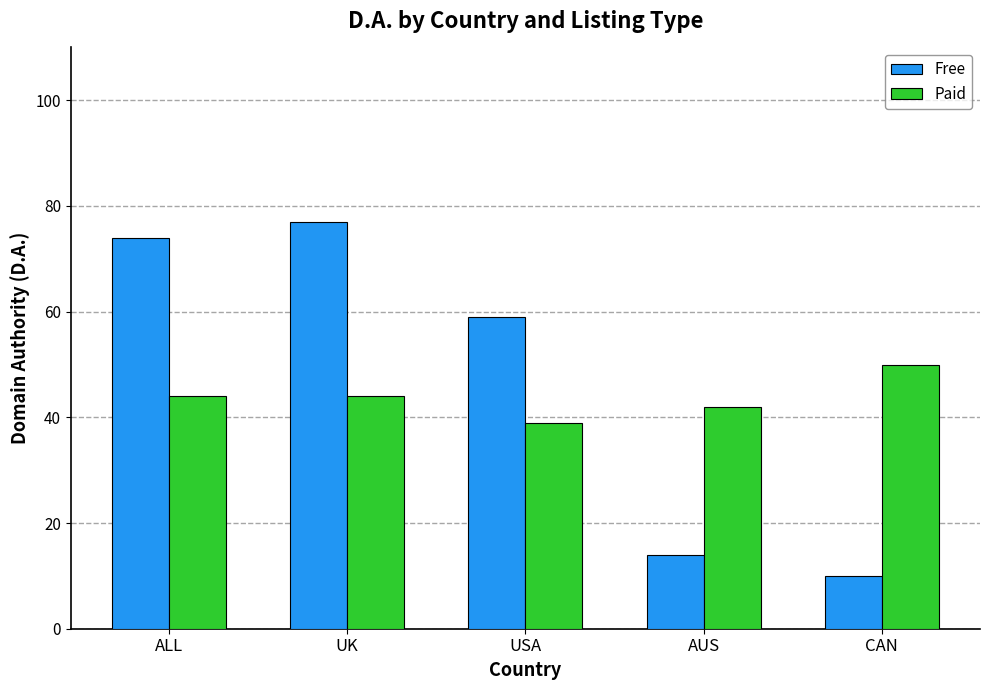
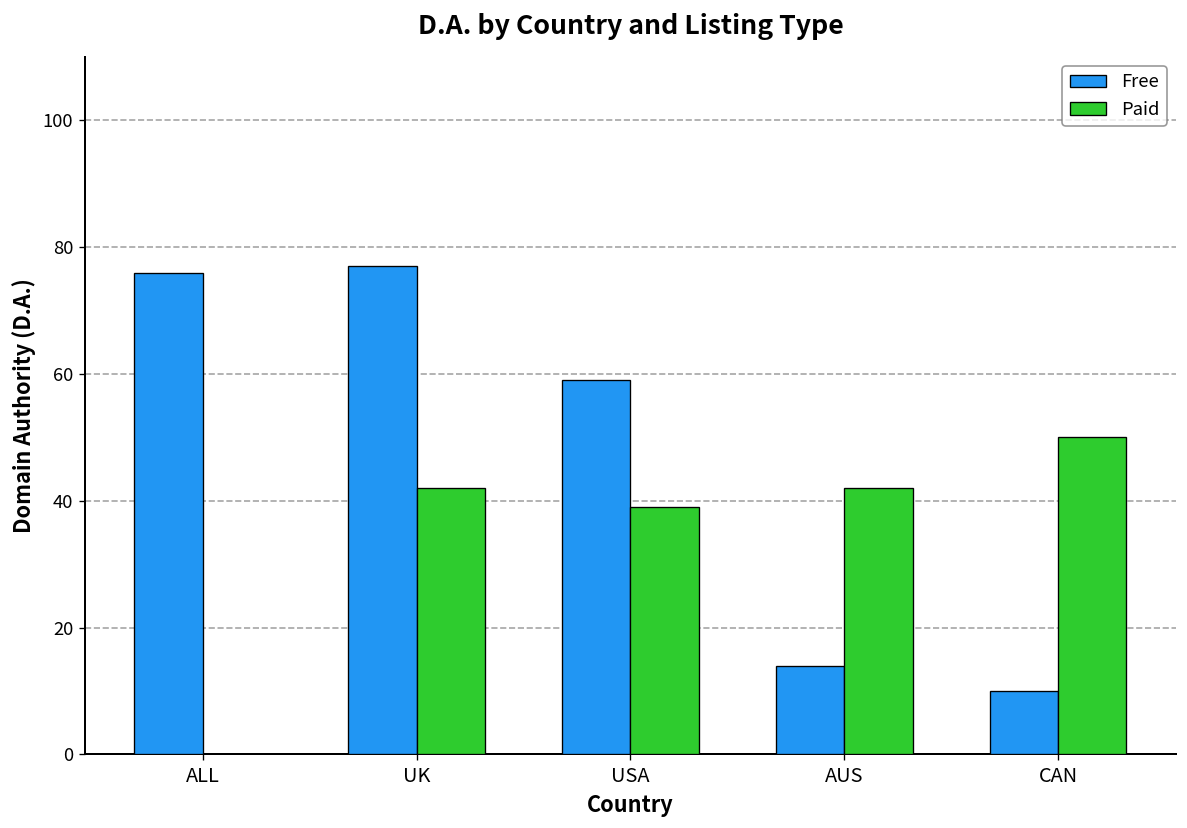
Free, ALL: 74 -> 76
Paid, ALL: 44 -> 0
Paid, UK: 44 -> 42
